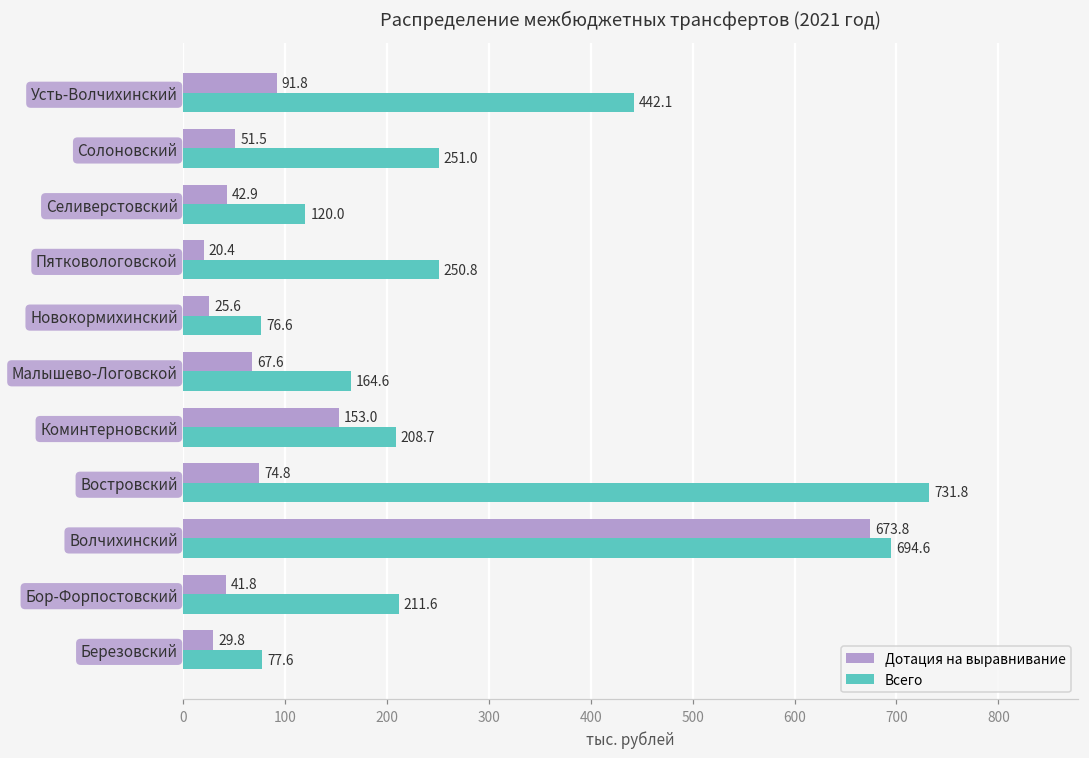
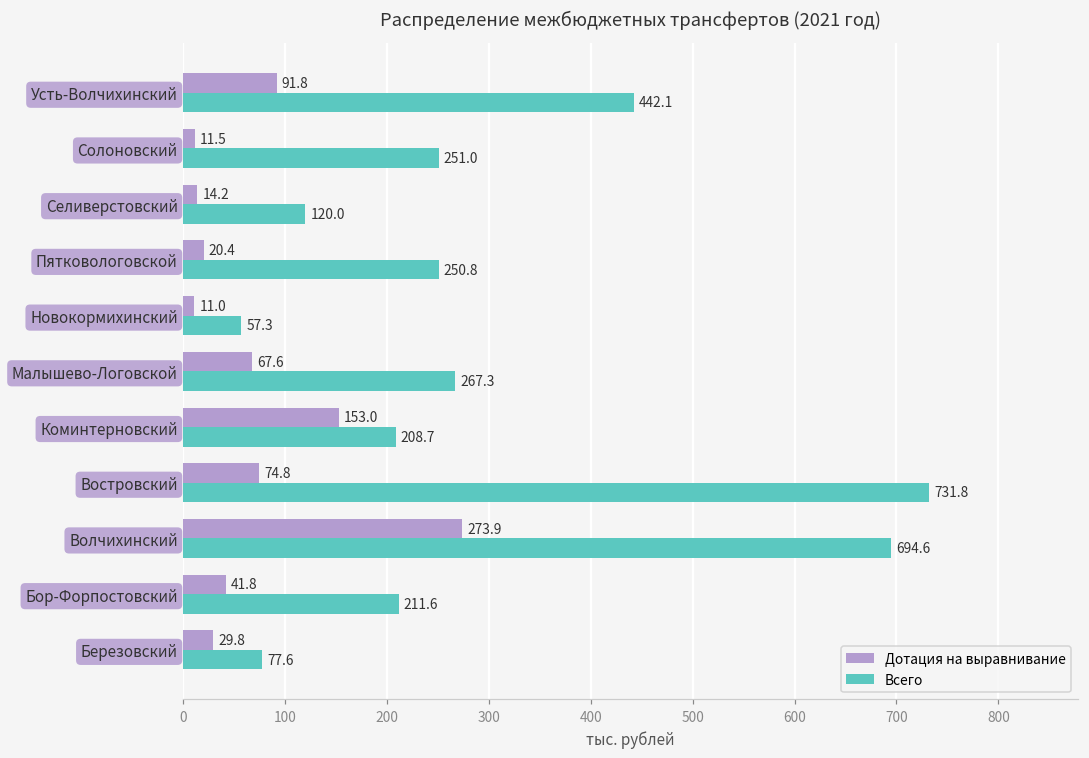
Дотация на выравнивание, Солоновский: 51.5 -> 11.5
Дотация на выравнивание, Селиверстовский: 42.9 -> 14.2
Дотация на выравнивание, Новокормихинский: 25.6 -> 11.0
Всего, Новокормихинский: 76.6 -> 57.3
Всего, Малышево-Логовской: 164.6 -> 267.3
Дотация на выравнивание, Волчихинский: 673.8 -> 273.9
